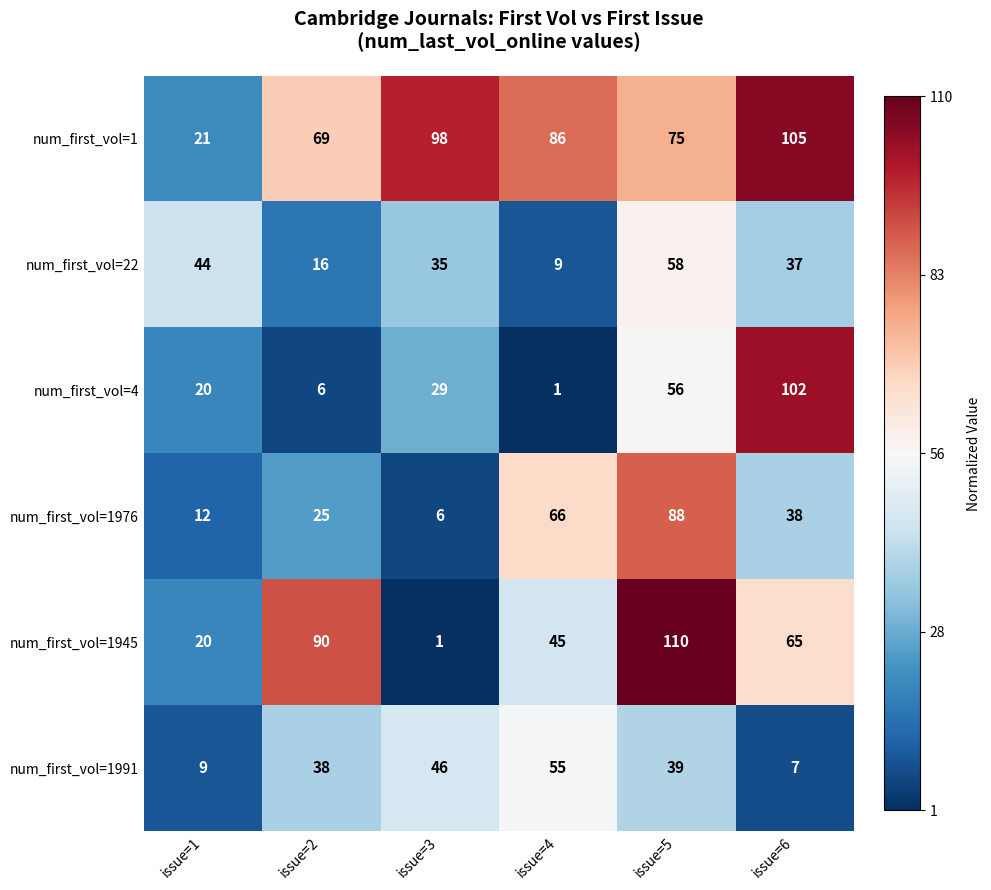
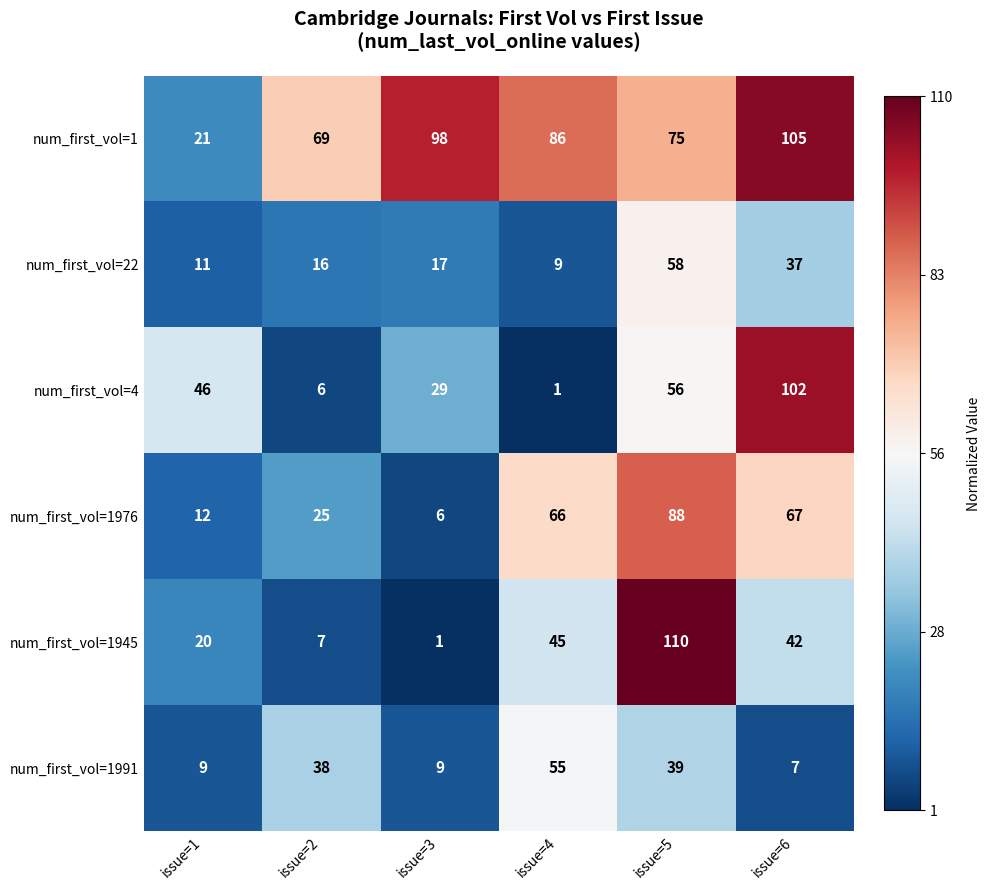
num_first_vol=22, issue=1: 44 -> 11
num_first_vol=22, issue=3: 35 -> 17
num_first_vol=4, issue=1: 20 -> 46
num_first_vol=1976, issue=6: 38 -> 67
num_first_vol=1945, issue=2: 90 -> 7
num_first_vol=1945, issue=6: 65 -> 42
num_first_vol=1991, issue=3: 46 -> 9
